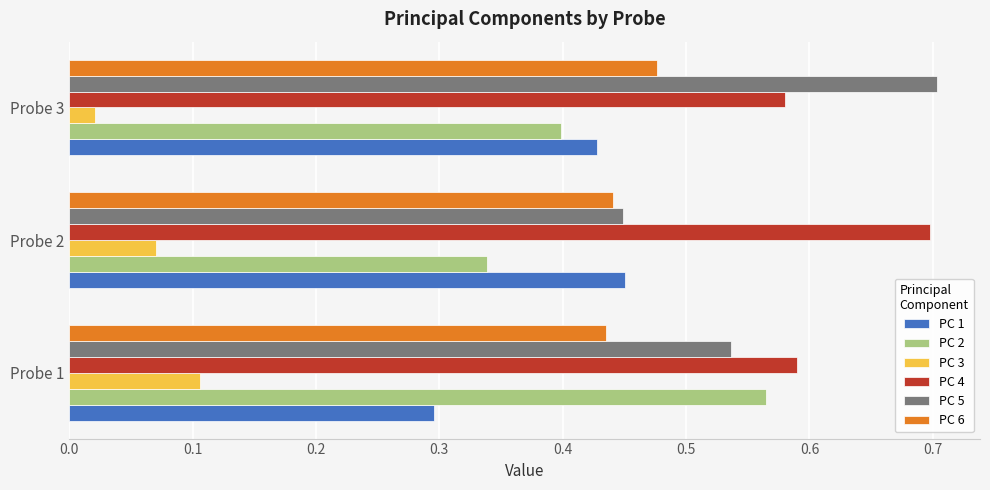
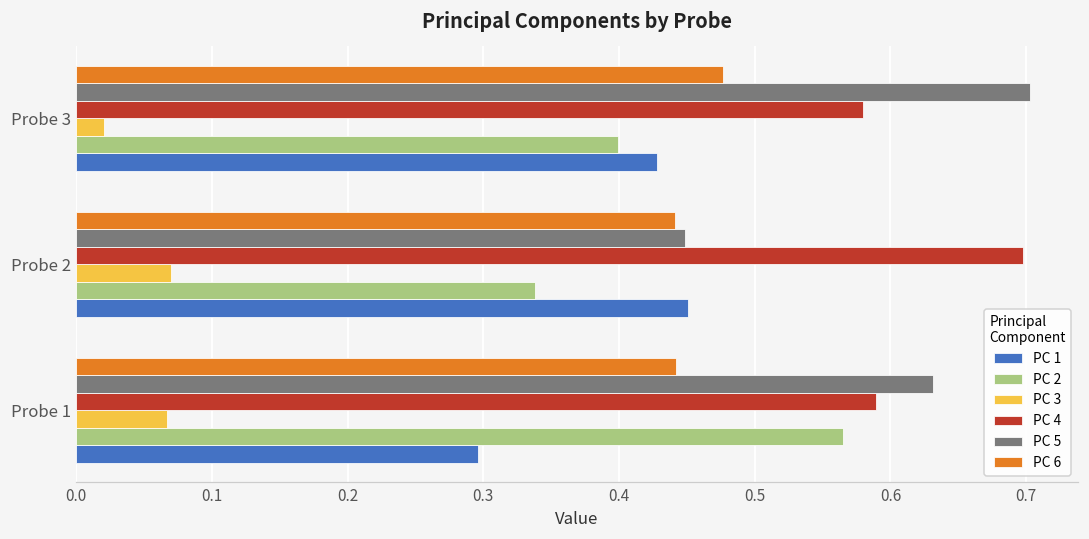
PC 6, Probe 1: 0.435 -> 0.442
PC 5, Probe 1: 0.536 -> 0.631
PC 3, Probe 1: 0.106 -> 0.067
